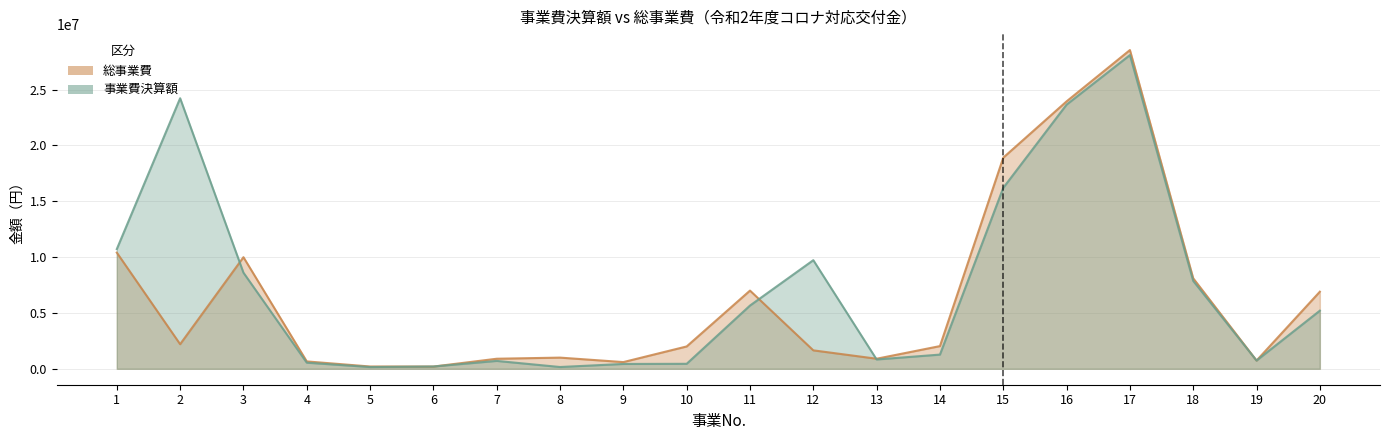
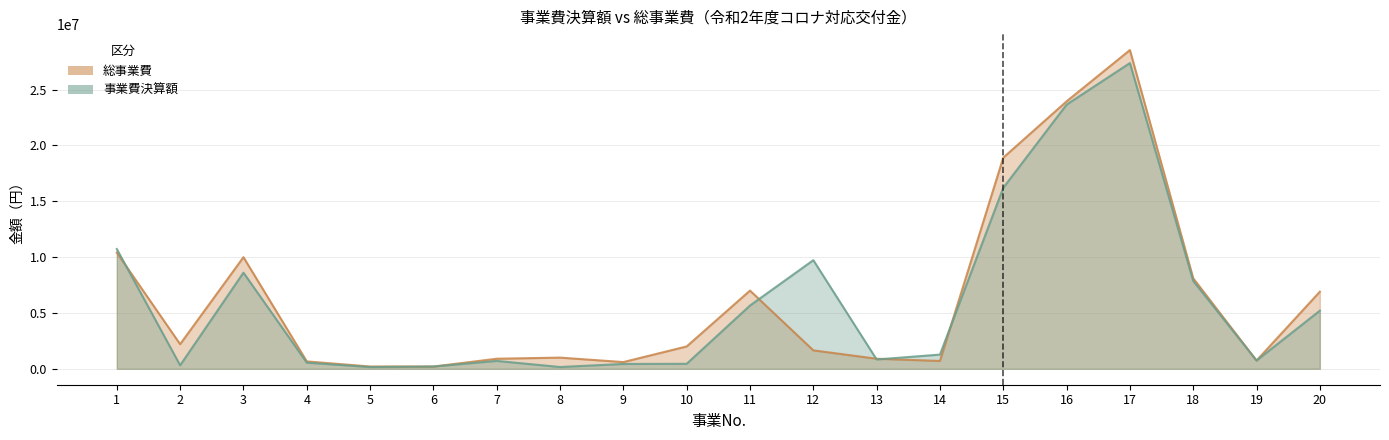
事業費決算額, 2: 24200000 -> 300000
総事業費, 14: 2000000 -> 700000
事業費決算額, 17: 28100000 -> 27400000
